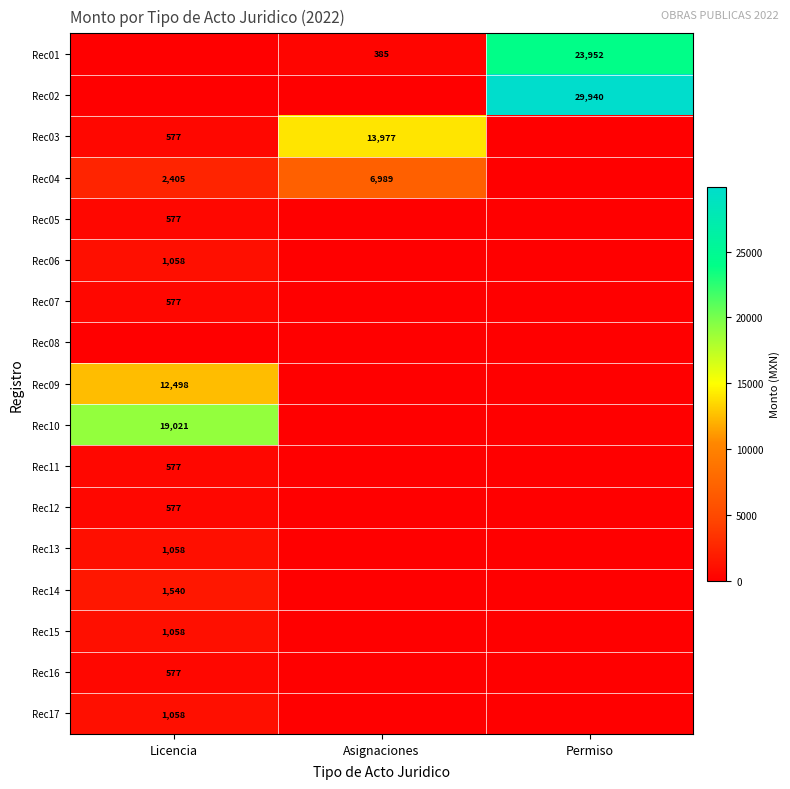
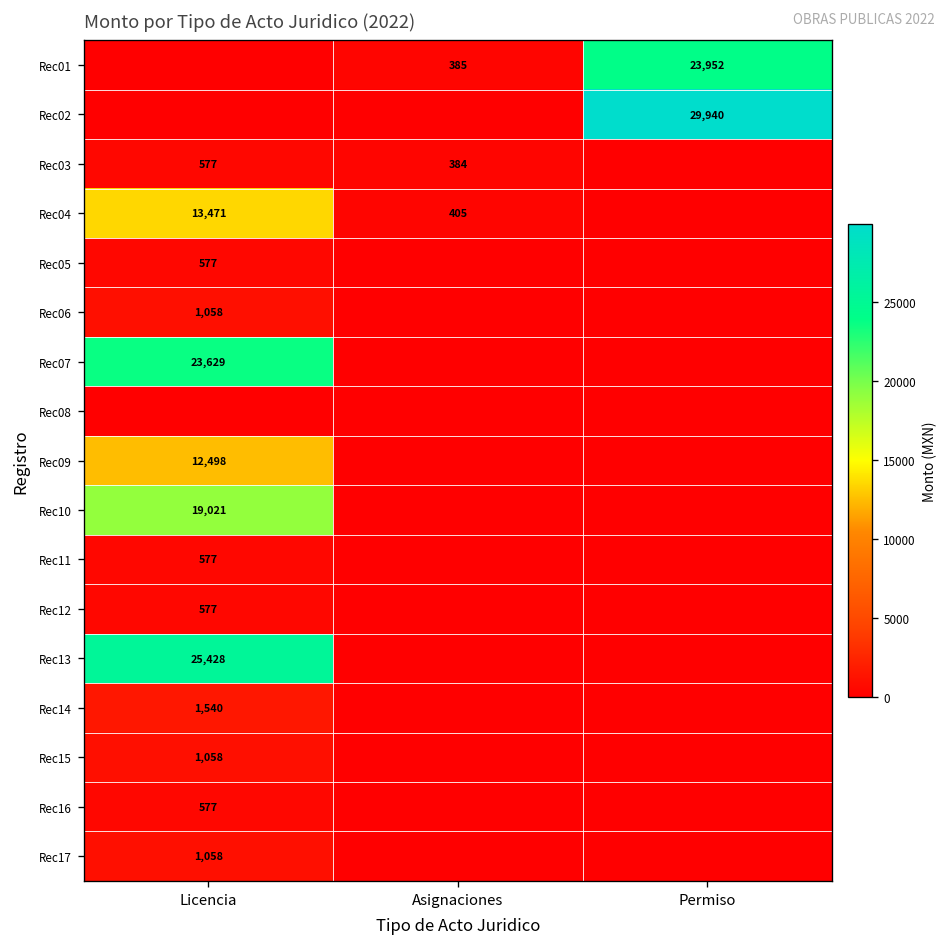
Rec03, Asignaciones: 13,977 -> 384
Rec04, Licencia: 2,405 -> 13,471
Rec04, Asignaciones: 6,989 -> 405
Rec07, Licencia: 577 -> 23,629
Rec13, Licencia: 1,058 -> 25,428
